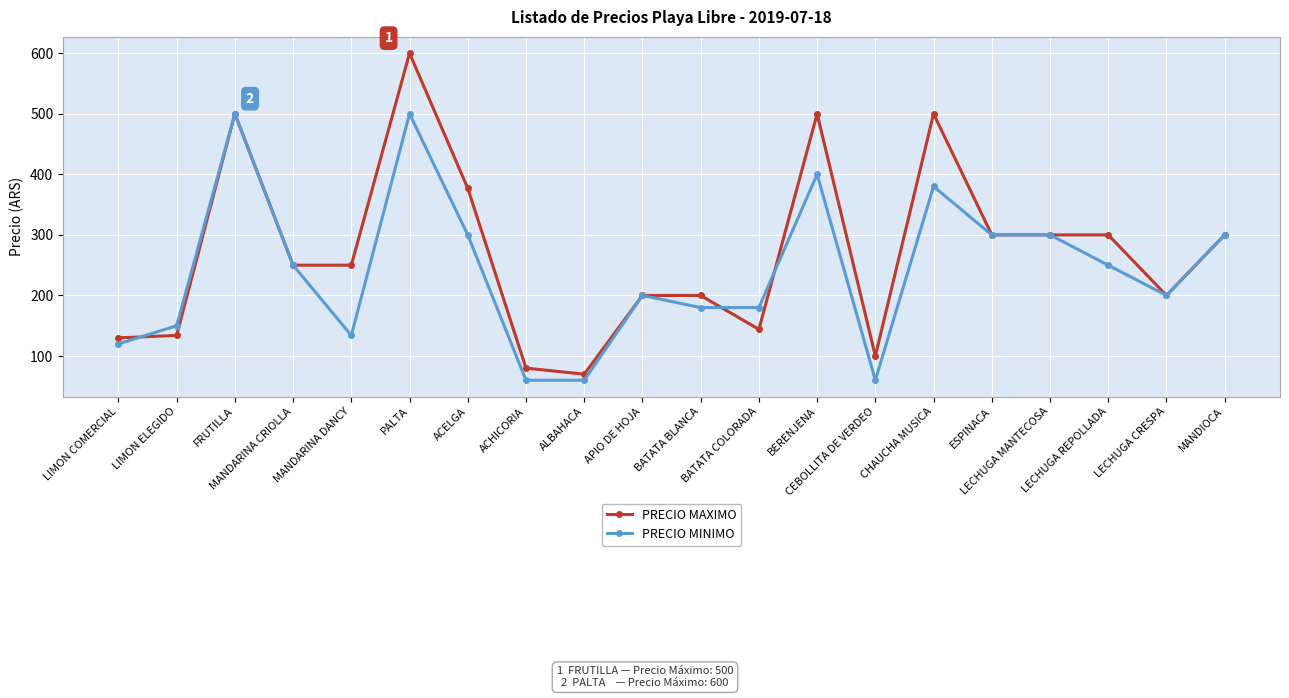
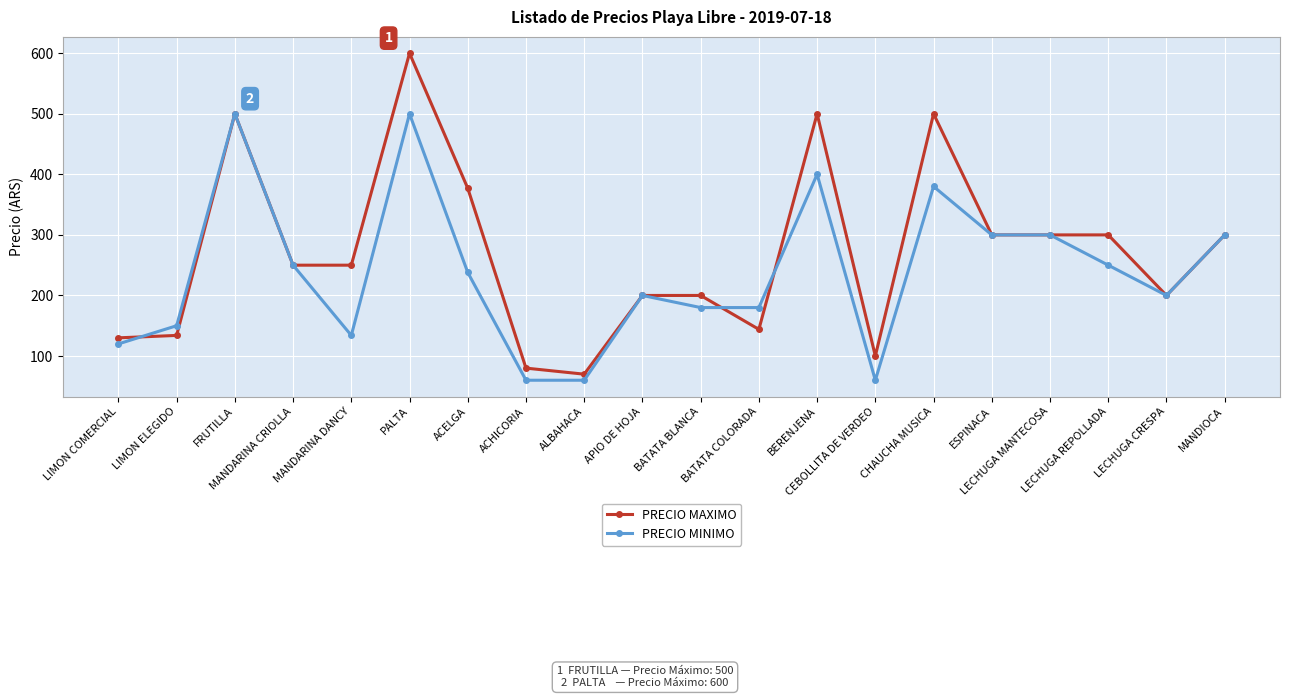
PRECIO MINIMO, ACELGA: 300 -> 240
